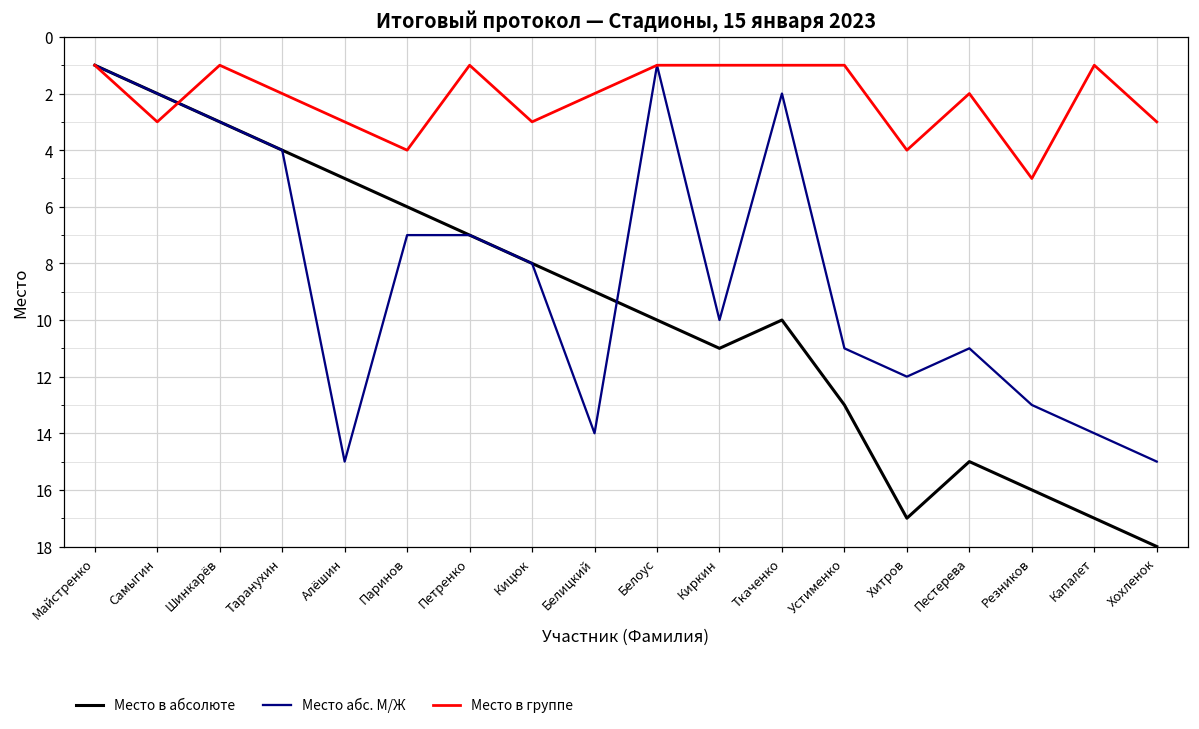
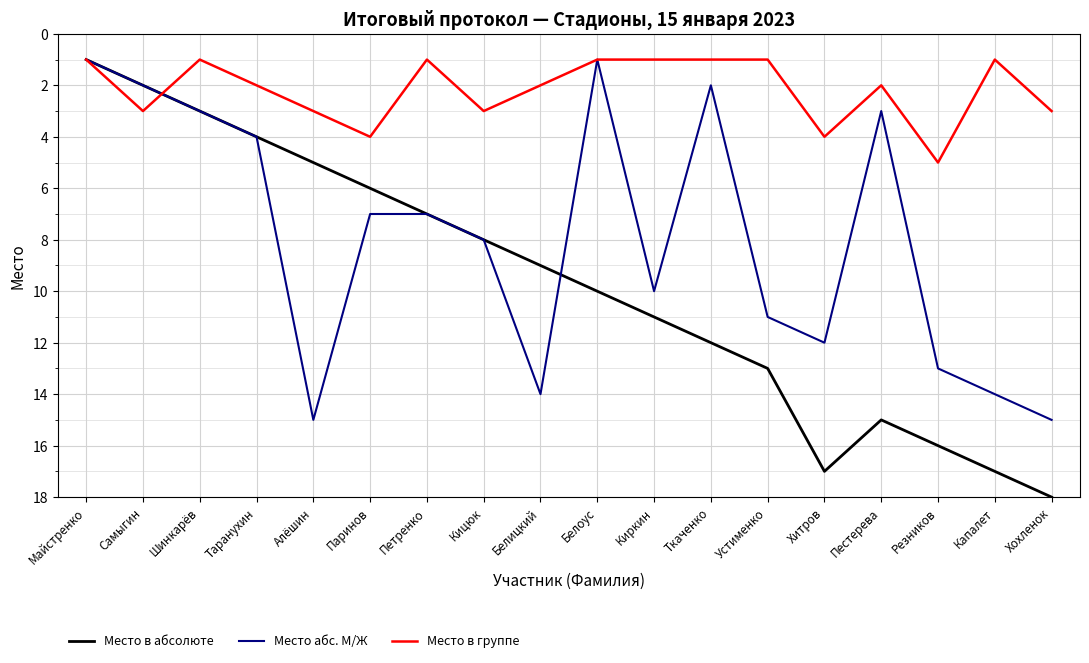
Место в абсолюте, Ткаченко: 10 -> 12
Место абс. М/Ж, Пестерева: 11 -> 3
